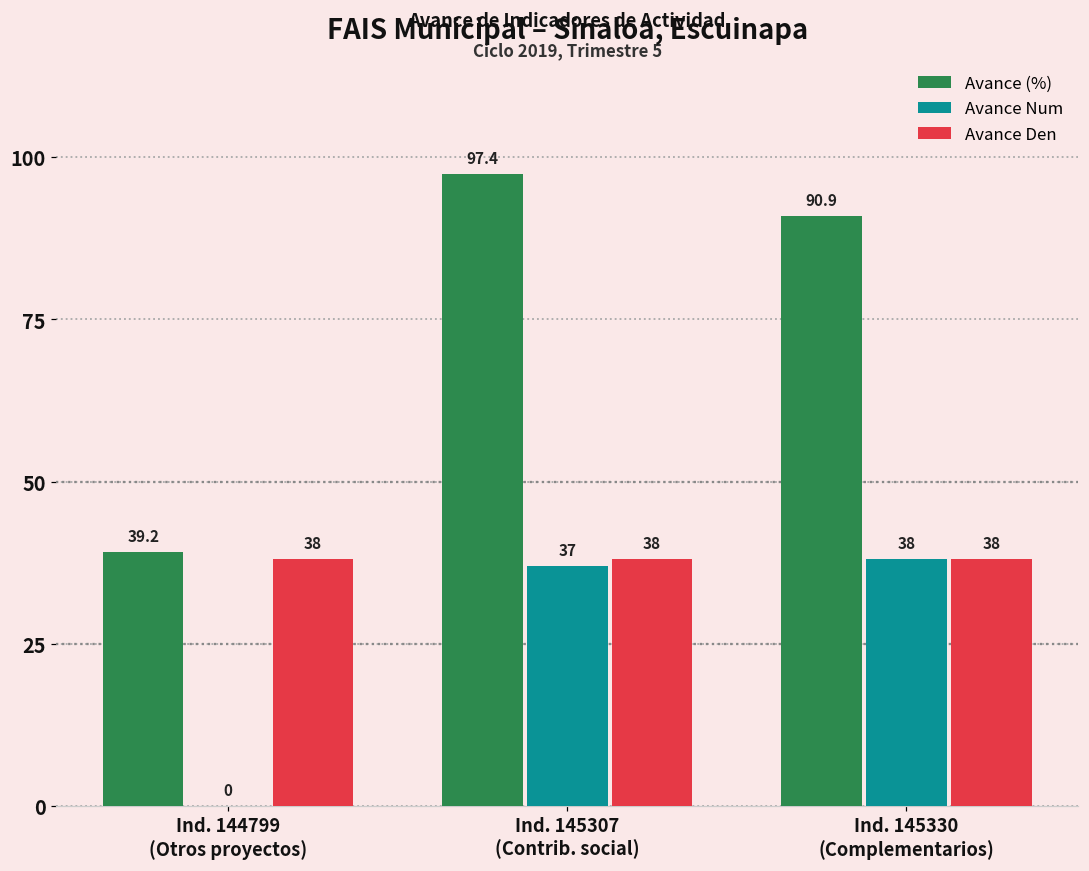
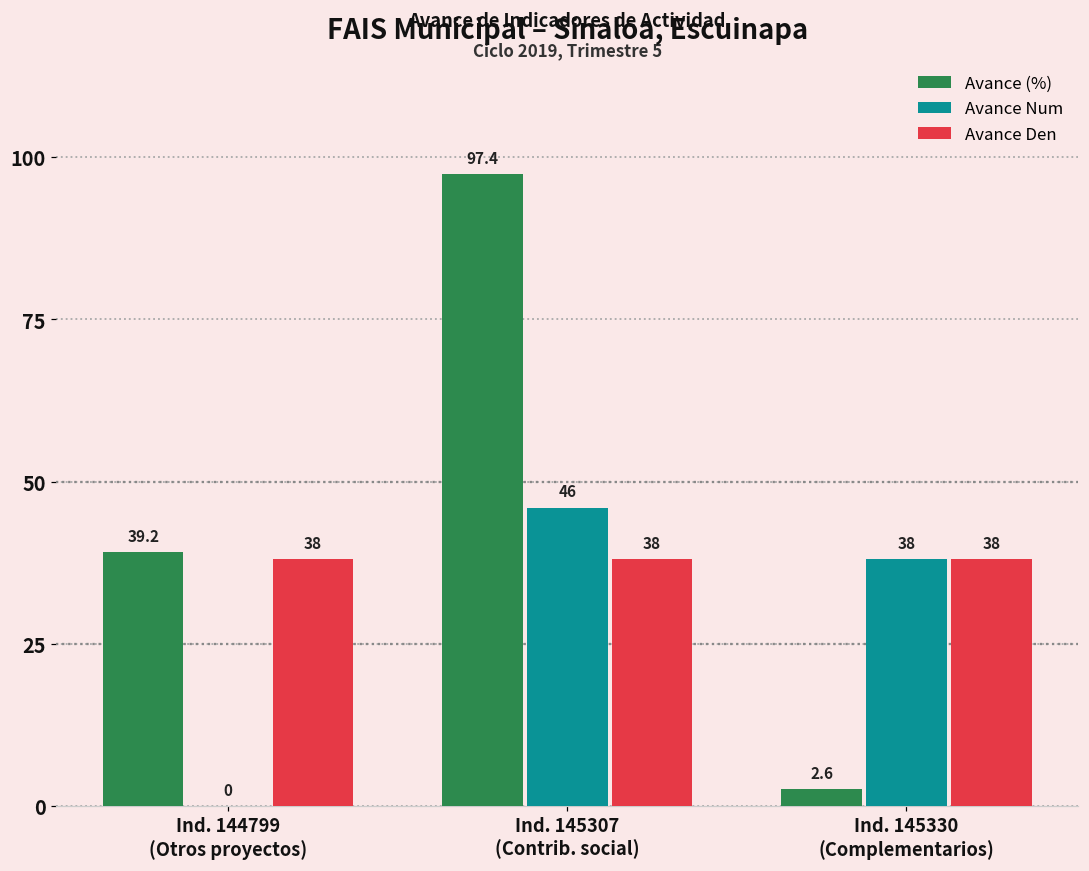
Avance Num, Ind. 145307 (Contrib. social): 37 -> 46
Avance (%), Ind. 145330 (Complementarios): 90.9 -> 2.6
